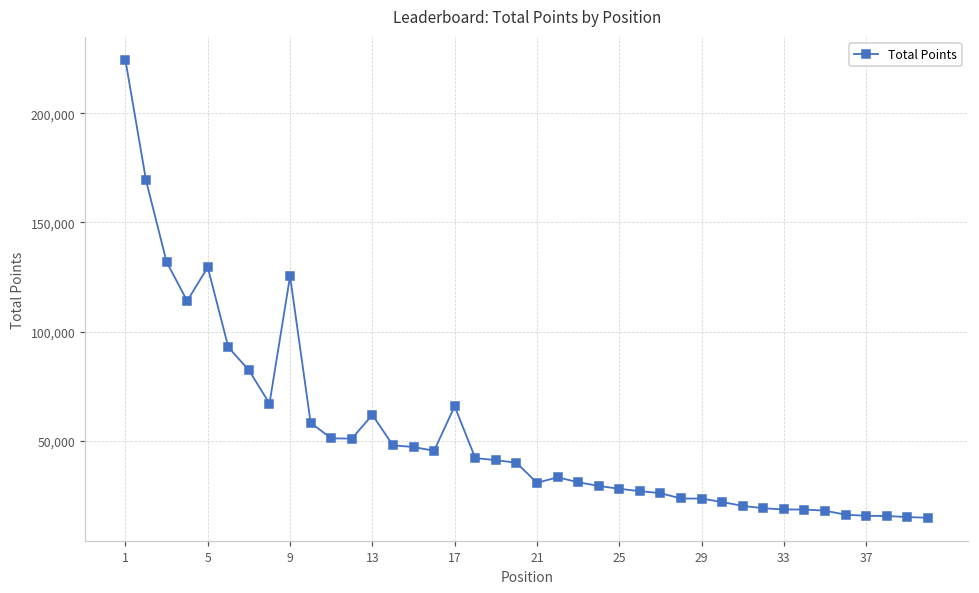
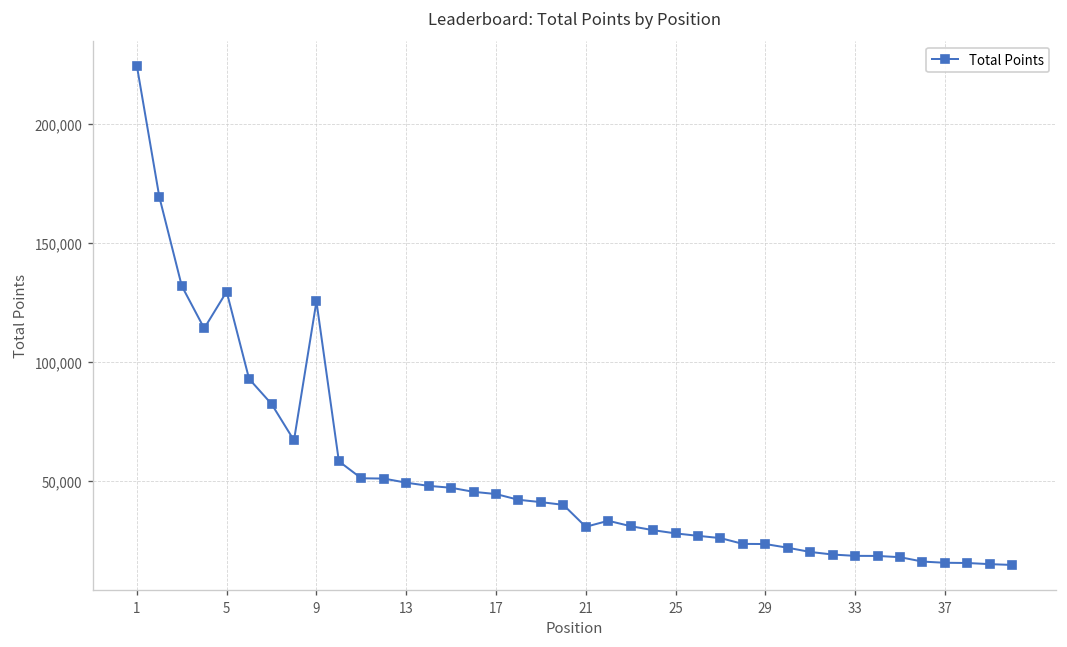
13: 62,000 -> 49,000
17: 66,000 -> 44,000
